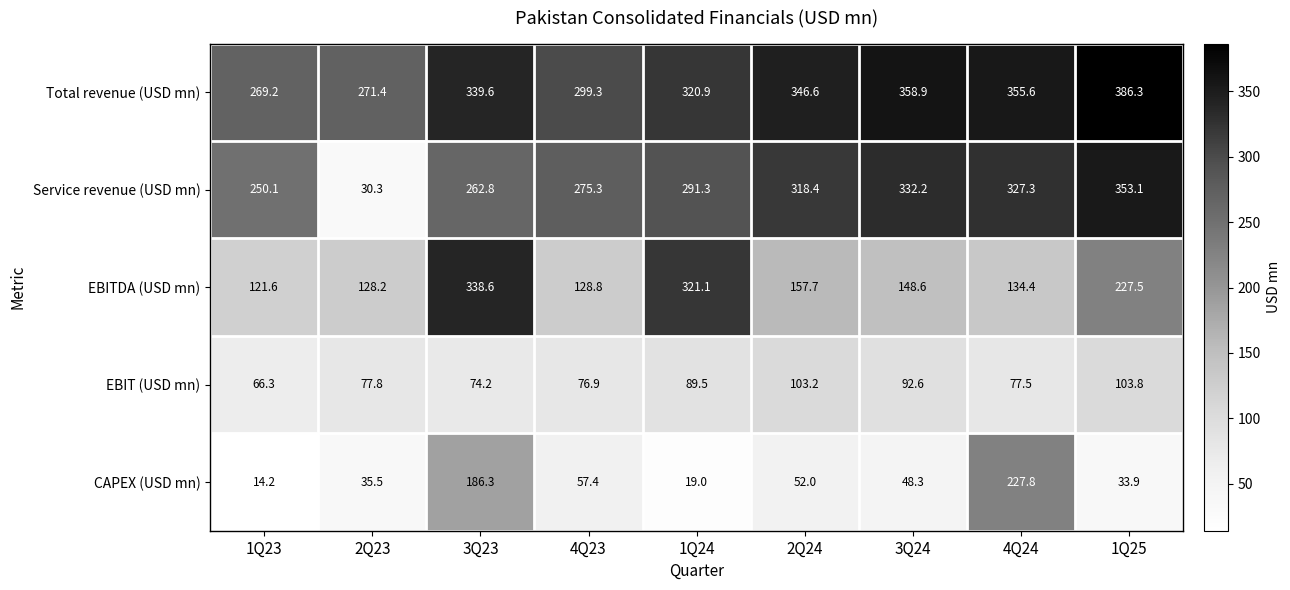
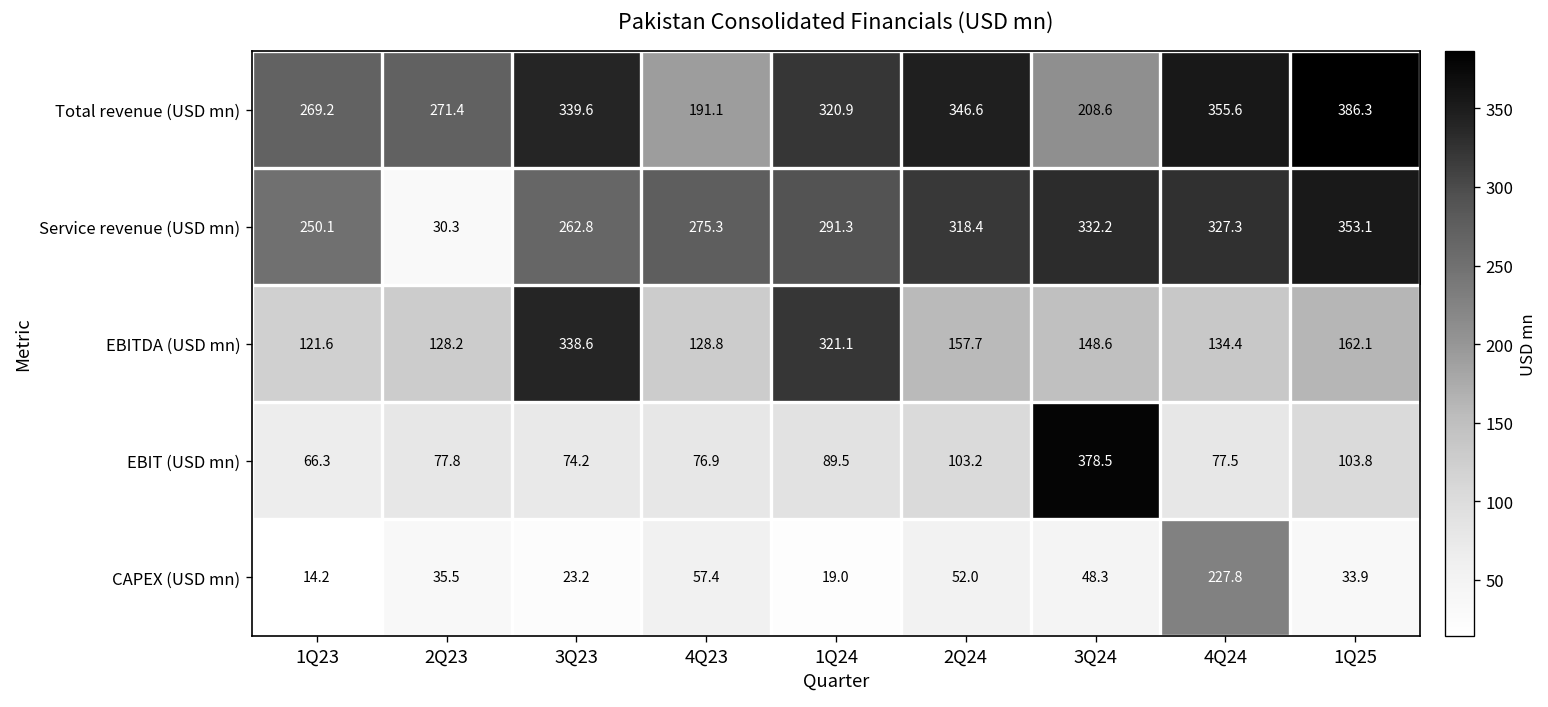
Total revenue (USD mn), 4Q23: 299.3 -> 191.1
Total revenue (USD mn), 3Q24: 358.9 -> 208.6
EBITDA (USD mn), 1Q25: 227.5 -> 162.1
EBIT (USD mn), 3Q24: 92.6 -> 378.5
CAPEX (USD mn), 3Q23: 186.3 -> 23.2
